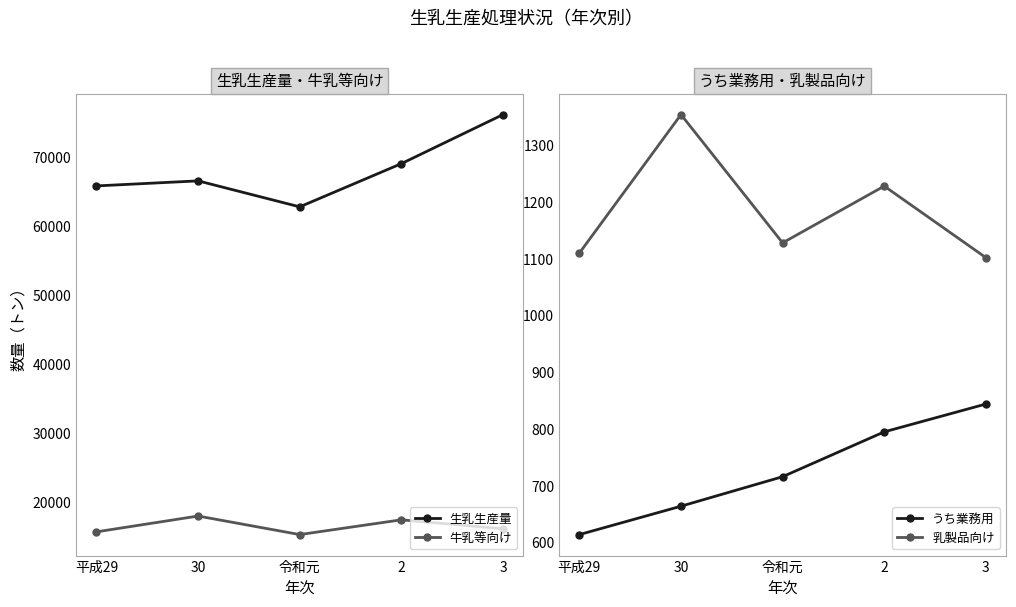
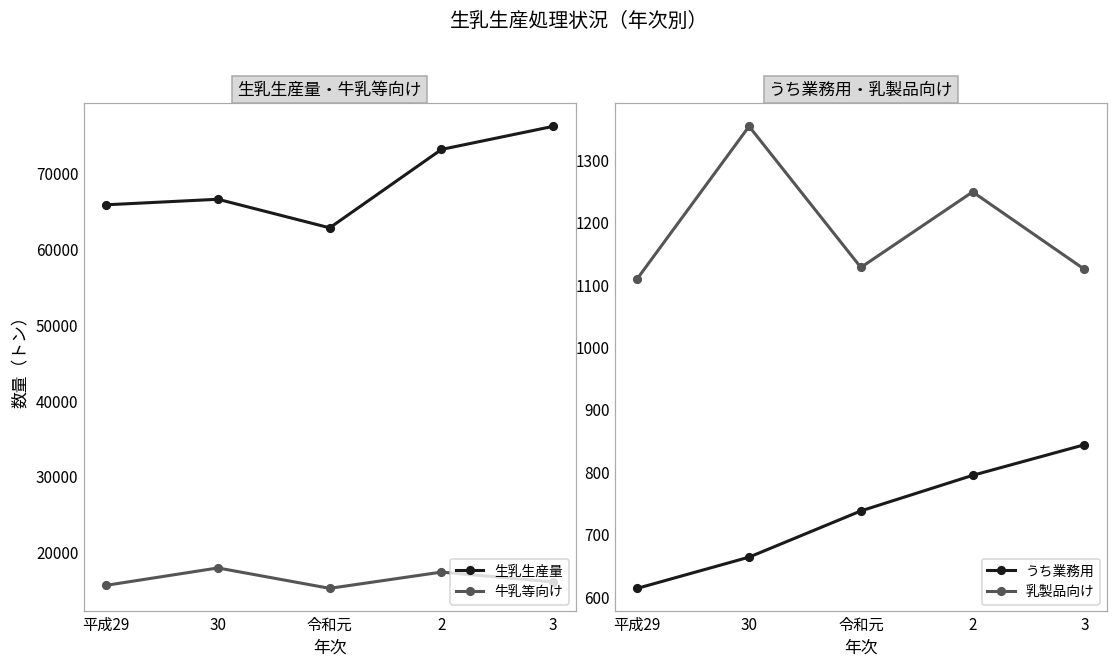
生乳生産量・牛乳等向け, 生乳生産量, 2: 69000 -> 73000
うち業務用・乳製品向け, うち業務用, 令和元: 720 -> 740
うち業務用・乳製品向け, 乳製品向け, 2: 1230 -> 1250
うち業務用・乳製品向け, 乳製品向け, 3: 1100 -> 1130
